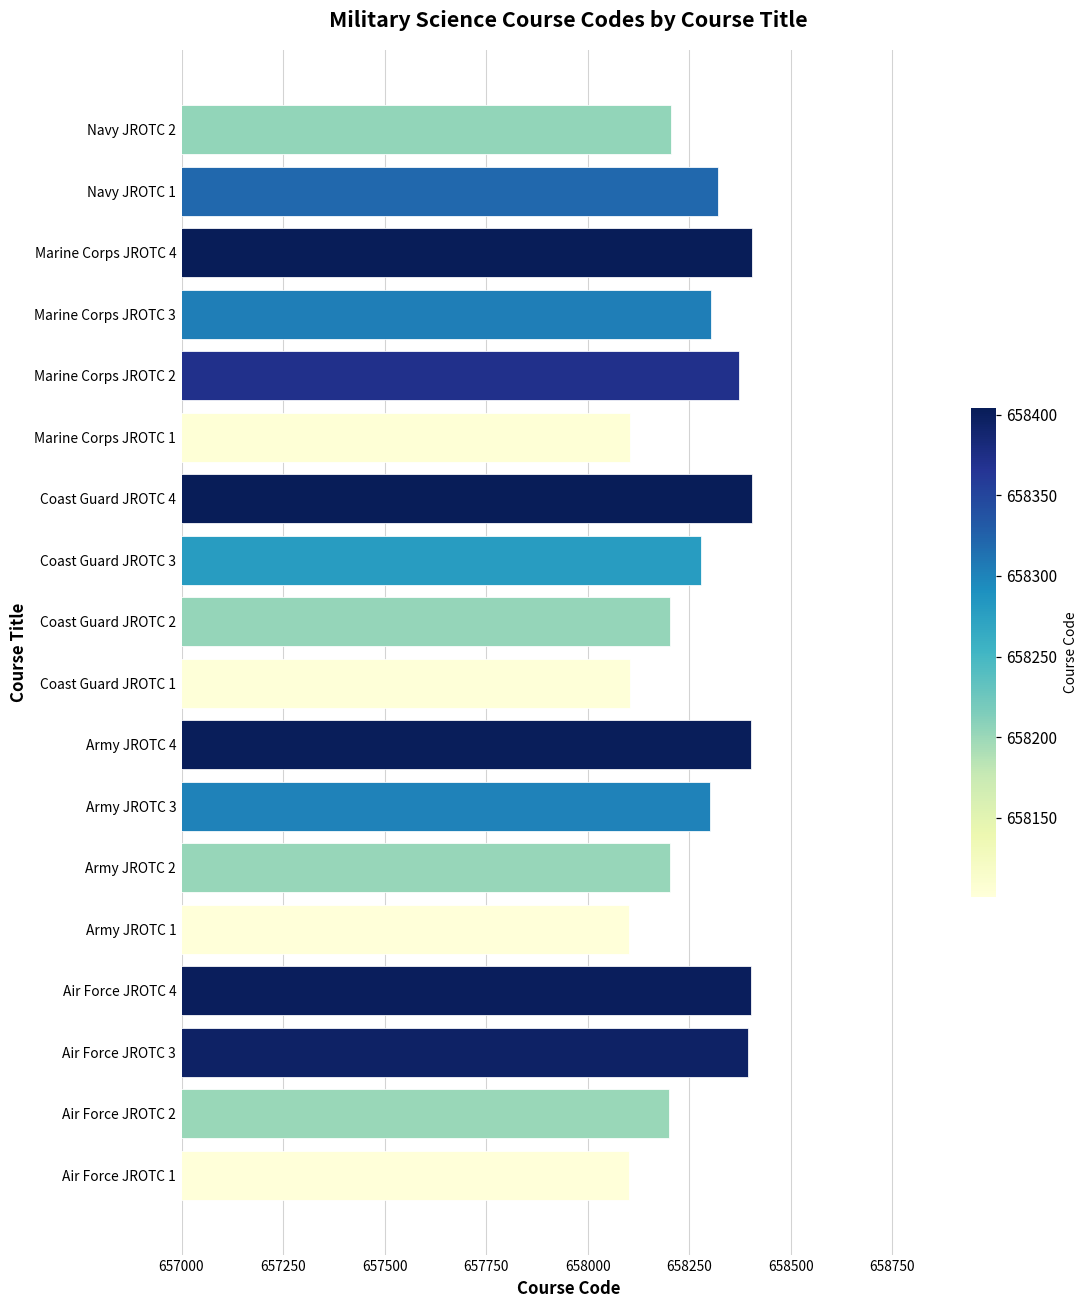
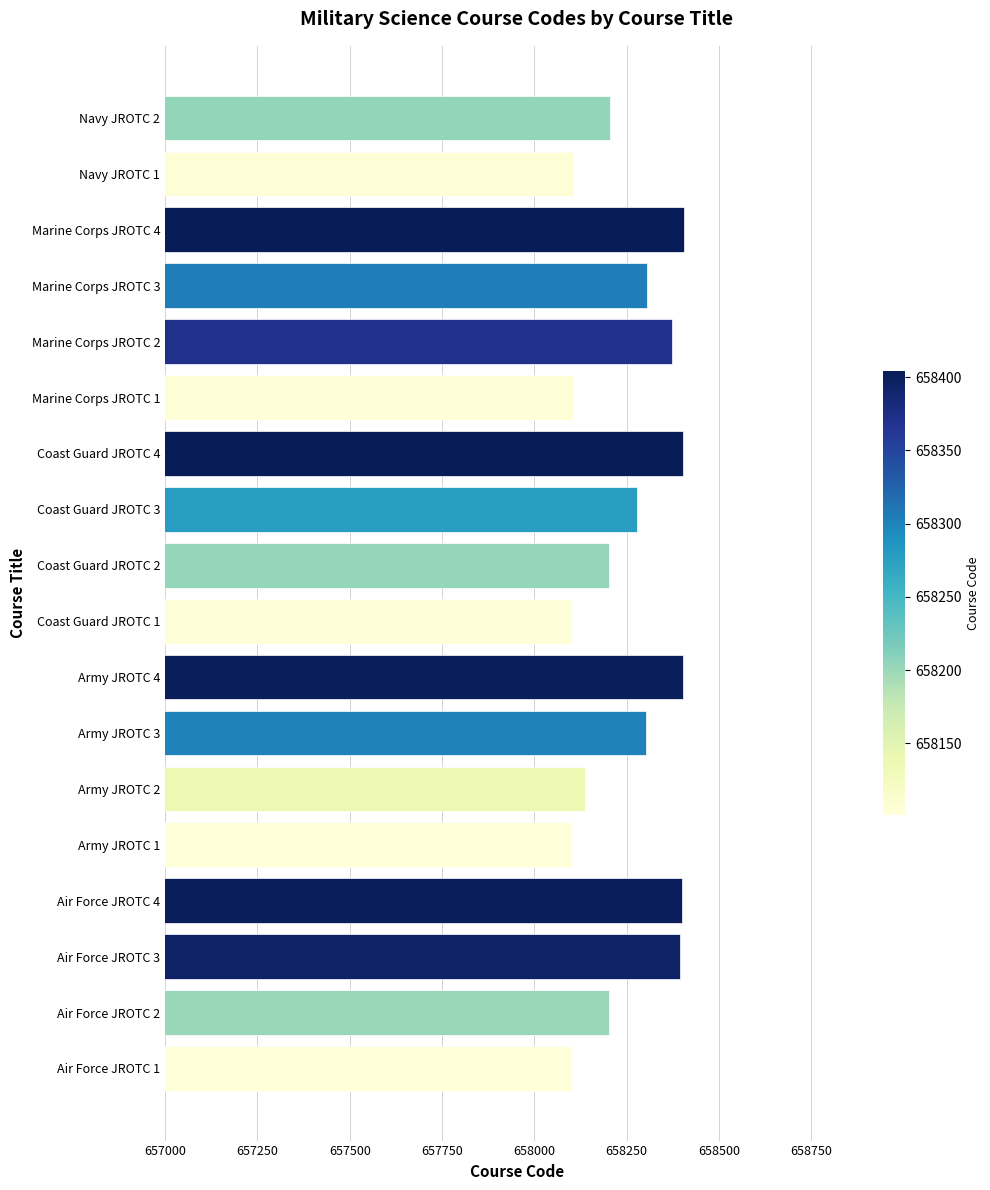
Navy JROTC 1: 658320 -> 658110
Army JROTC 2: 658200 -> 658140
